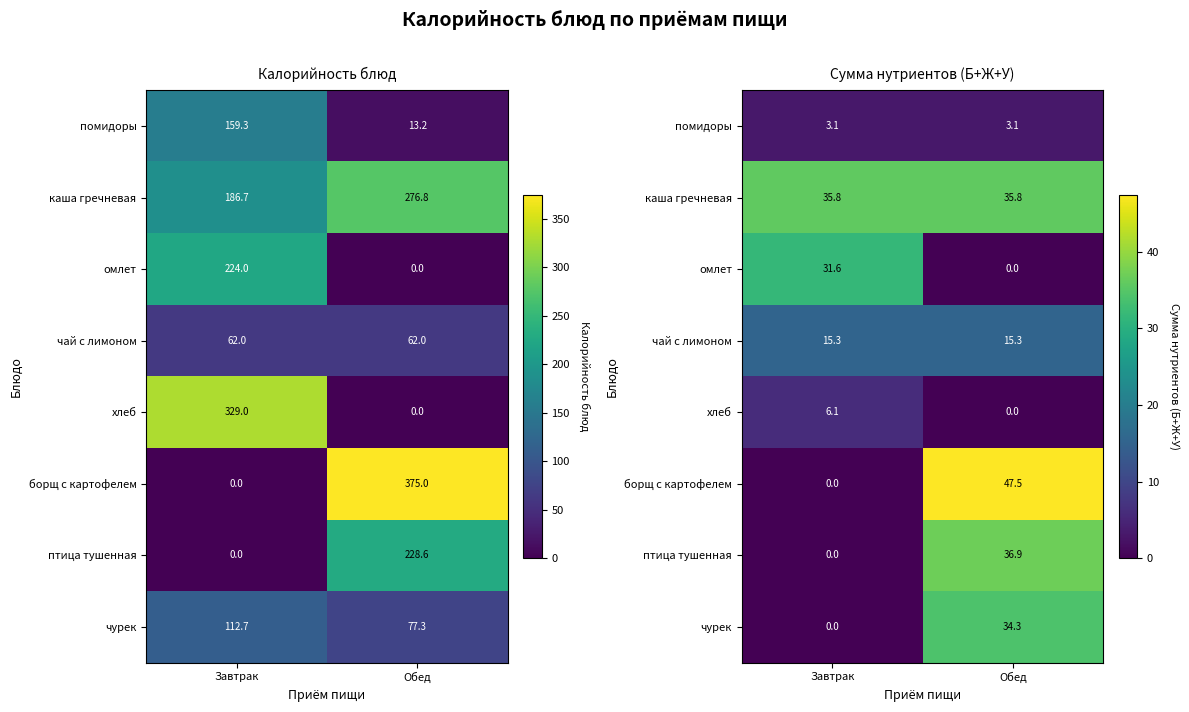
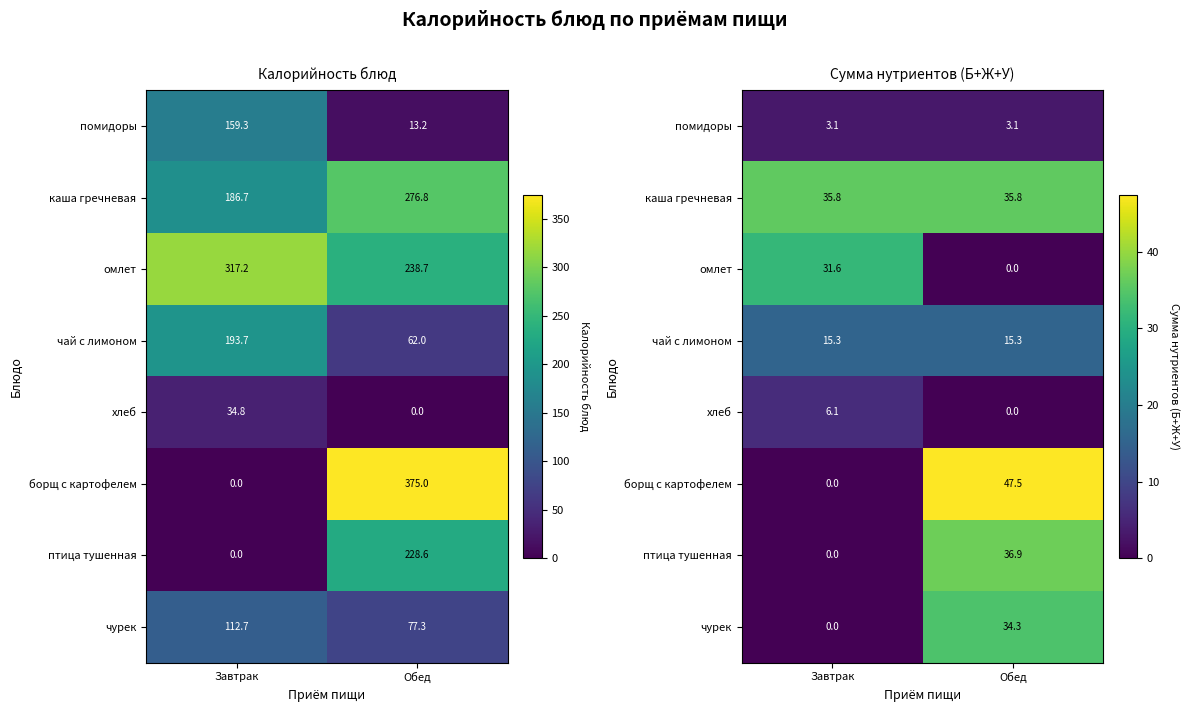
Калорийность блюд, омлет, Завтрак: 224.0 -> 317.2
Калорийность блюд, омлет, Обед: 0.0 -> 238.7
Калорийность блюд, чай с лимоном, Завтрак: 62.0 -> 193.7
Калорийность блюд, хлеб, Завтрак: 329.0 -> 34.8
